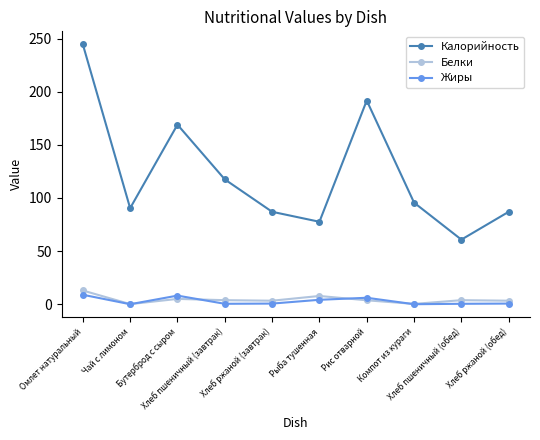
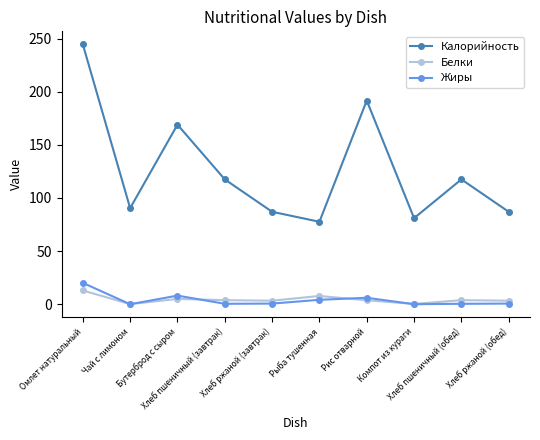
Жиры, Омлет натуральный: 9 -> 20
Калорийность, Компот из кураги: 96 -> 81
Калорийность, Хлеб пшеничный (обед): 61 -> 118
